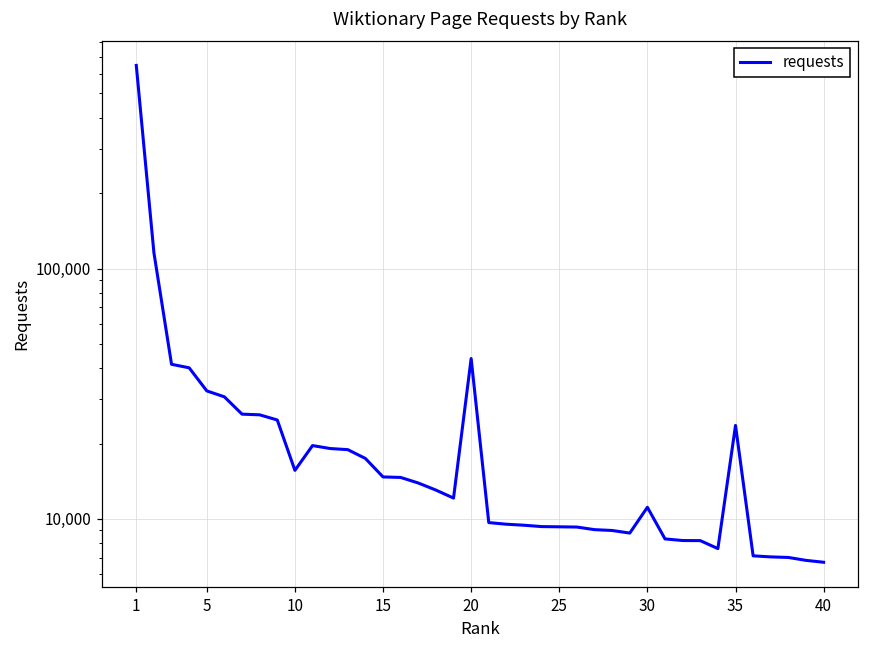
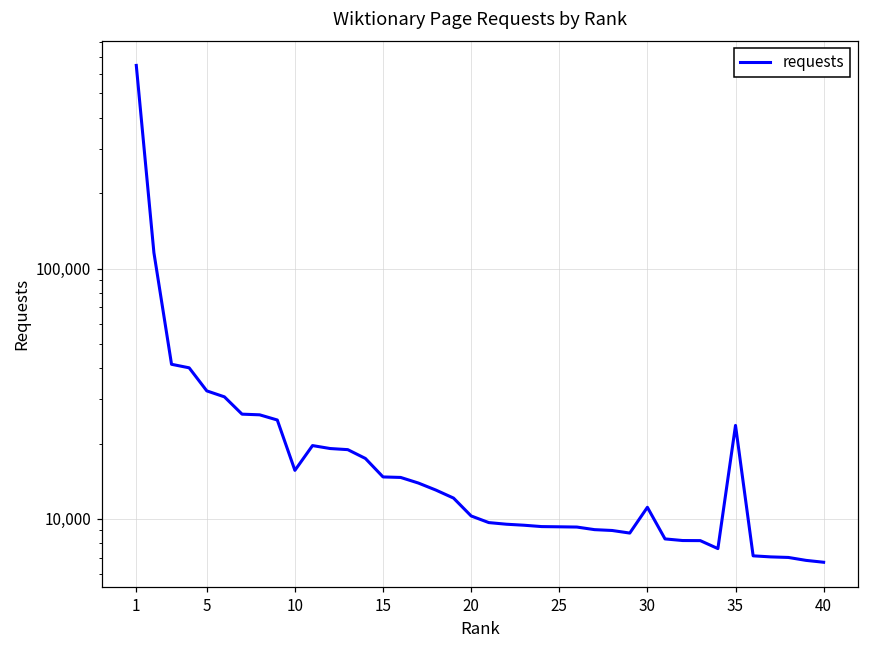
20: 44,000 -> 10,000
